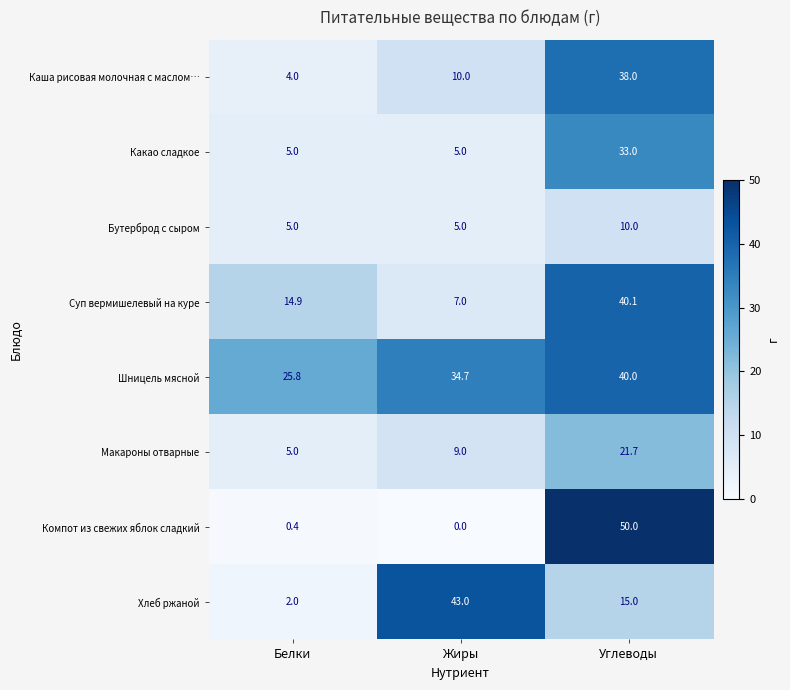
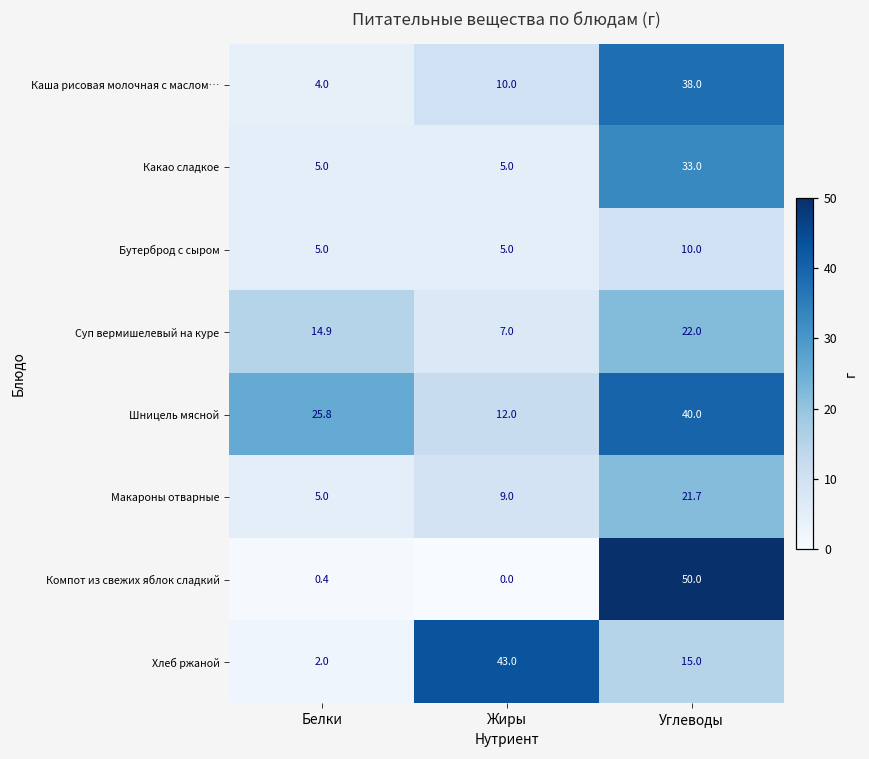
Суп вермишелевый на куре, Углеводы: 40.1 -> 22.0
Шницель мясной, Жиры: 34.7 -> 12.0
